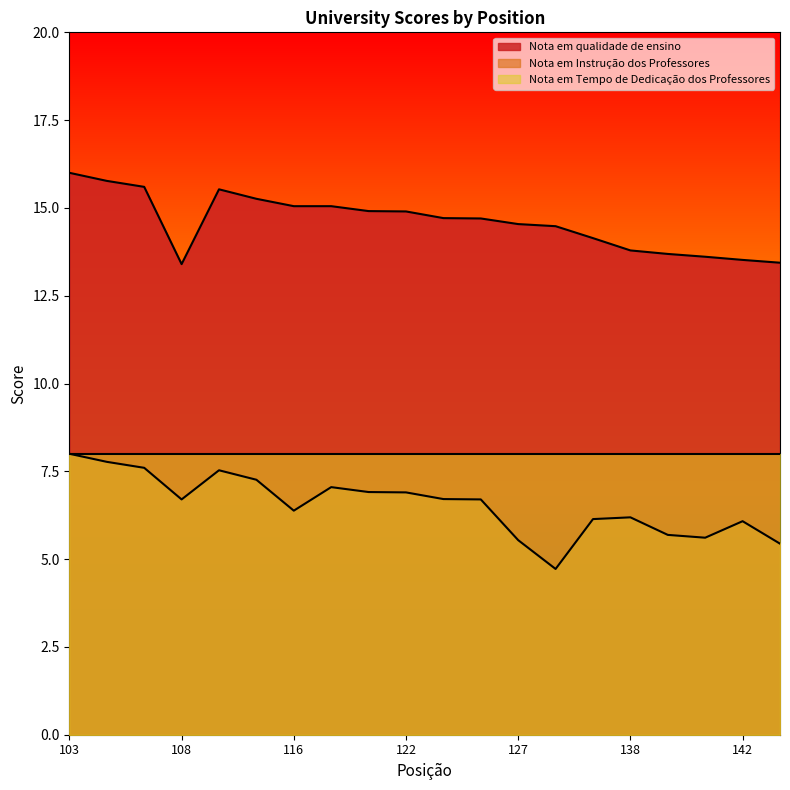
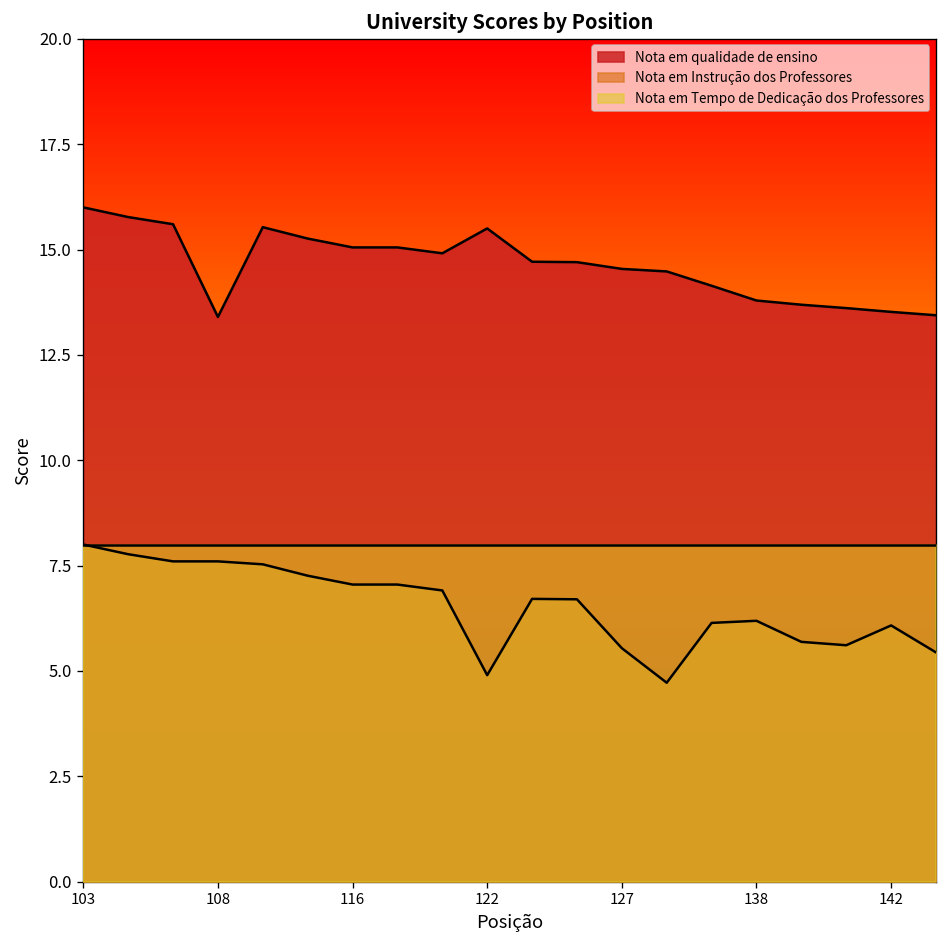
Nota em Instrução dos Professores, 108: 6.7 -> 7.6
Nota em Instrução dos Professores, 116: 6.4 -> 7.1
Nota em qualidade de ensino, 122: 14.9 -> 15.5
Nota em Instrução dos Professores, 122: 6.9 -> 4.9
